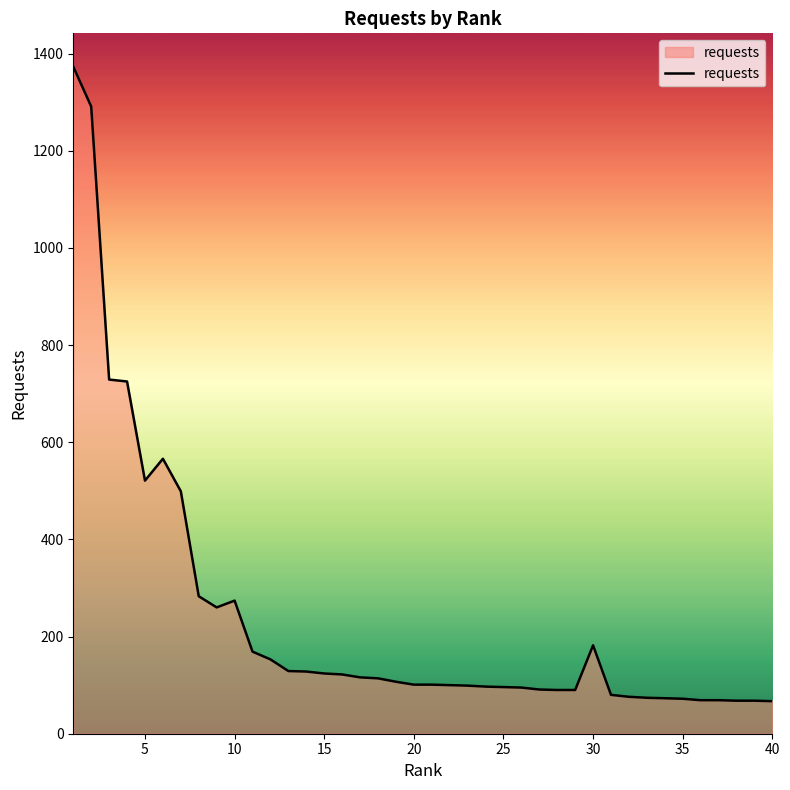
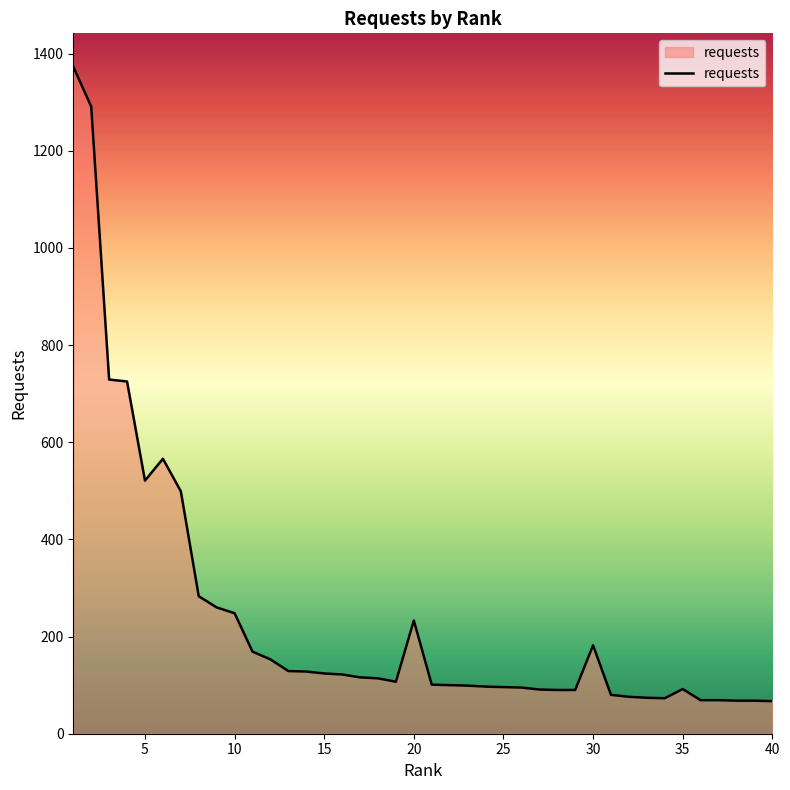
10: 270 -> 250
20: 100 -> 230
35: 70 -> 90
